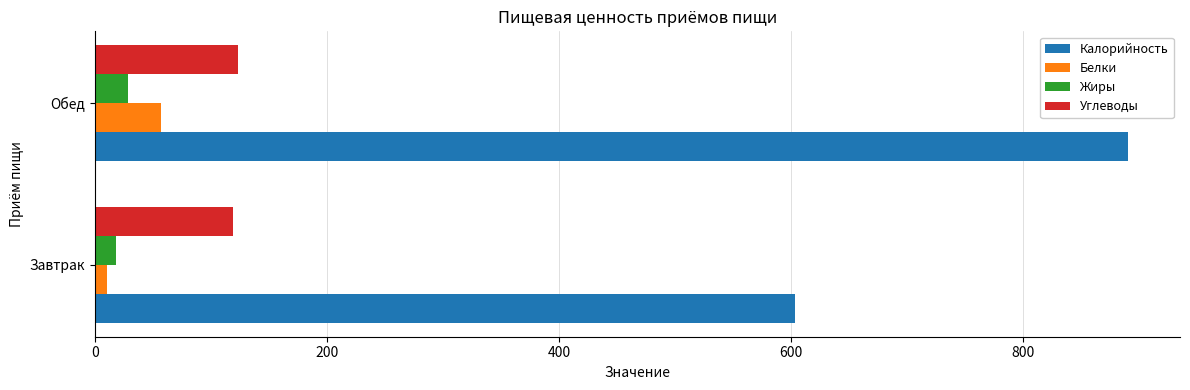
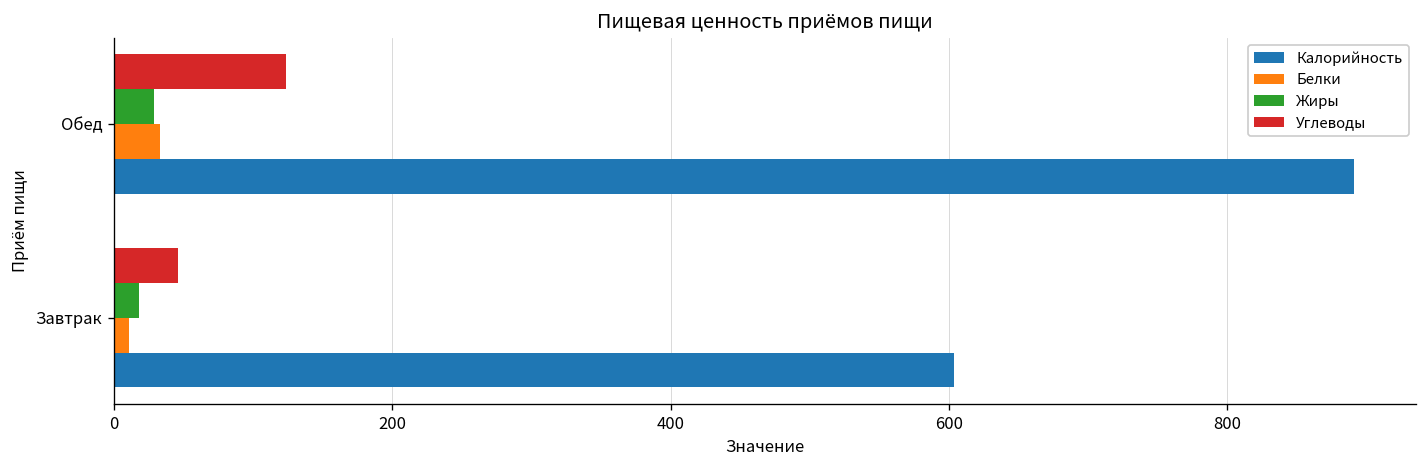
Белки, Обед: 57 -> 33
Углеводы, Завтрак: 119 -> 46
